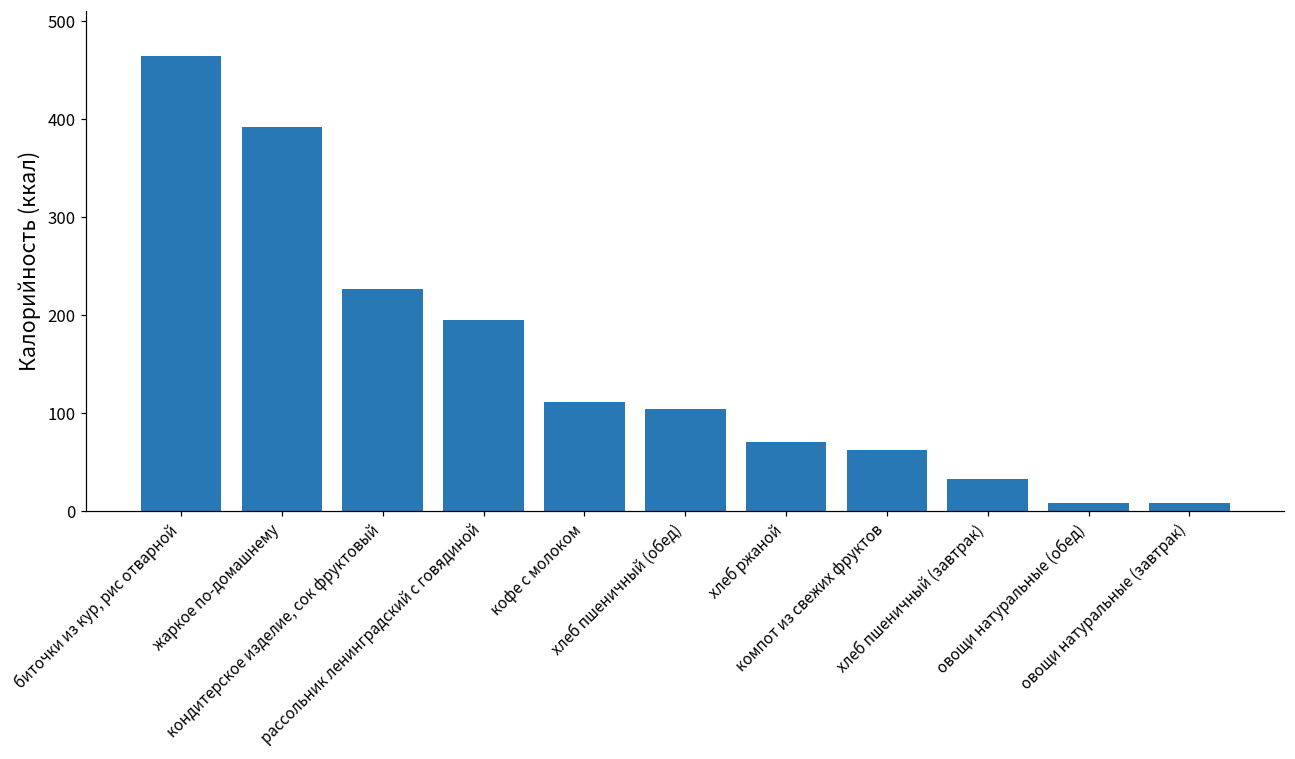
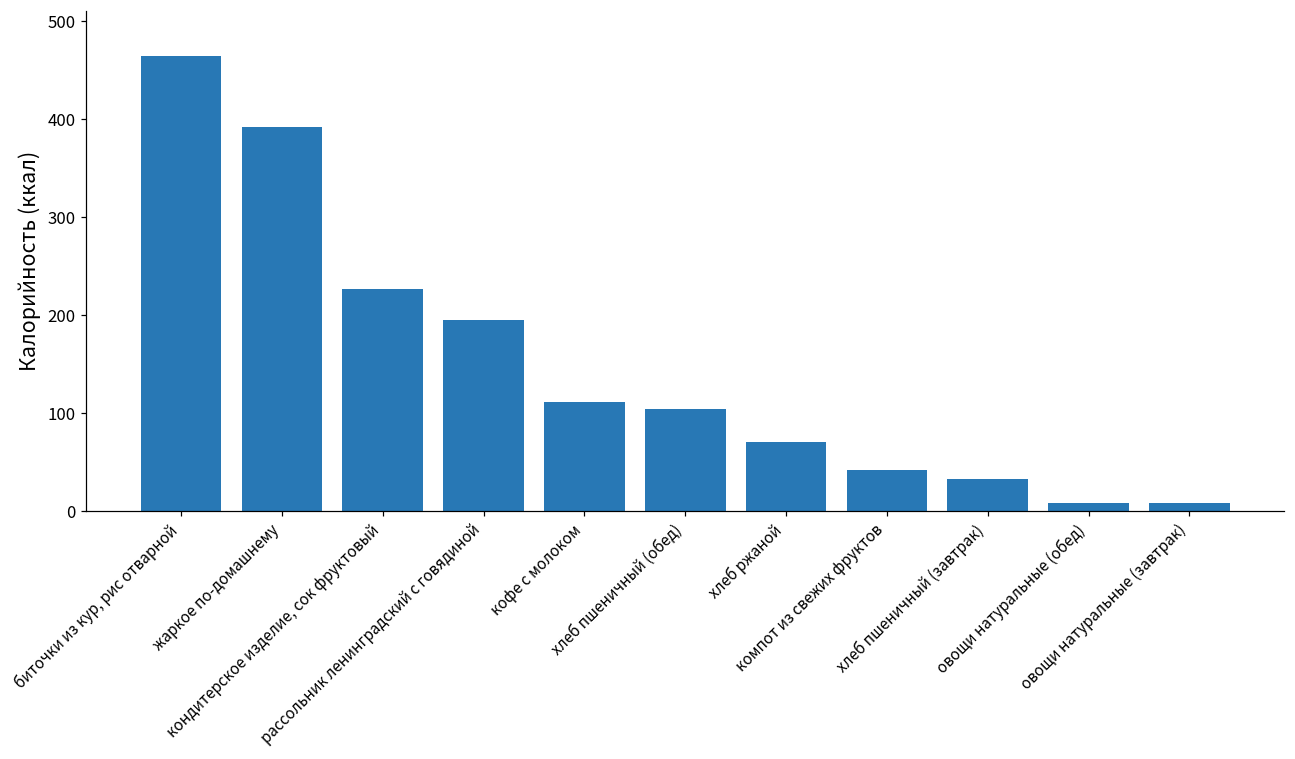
компот из свежих фруктов: 60 -> 40
